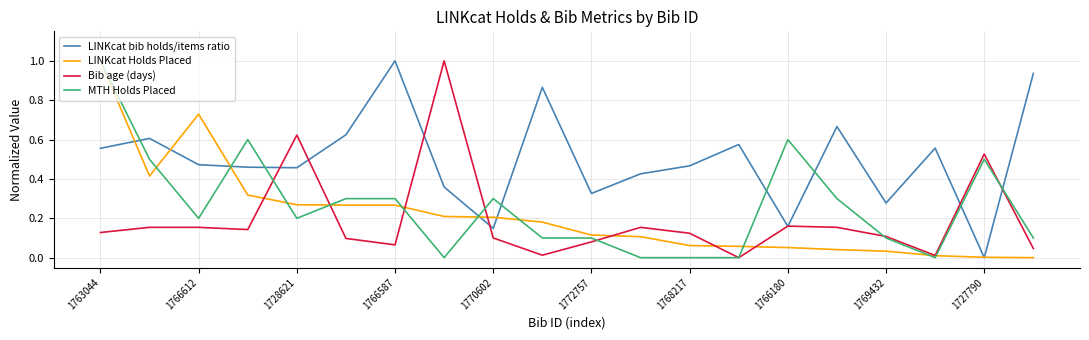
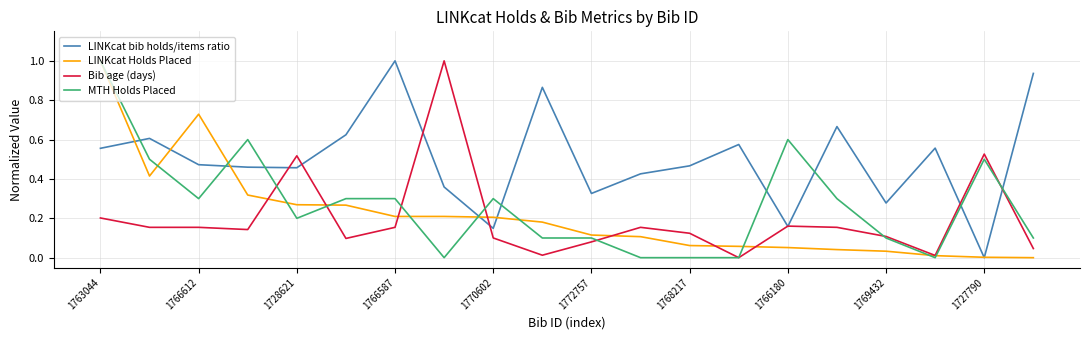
Bib age (days), 1763044: 0.13 -> 0.20
MTH Holds Placed, 1766612: 0.20 -> 0.30
Bib age (days), 1728621: 0.62 -> 0.52
LINKcat Holds Placed, 1766587: 0.27 -> 0.21
Bib age (days), 1766587: 0.07 -> 0.15
